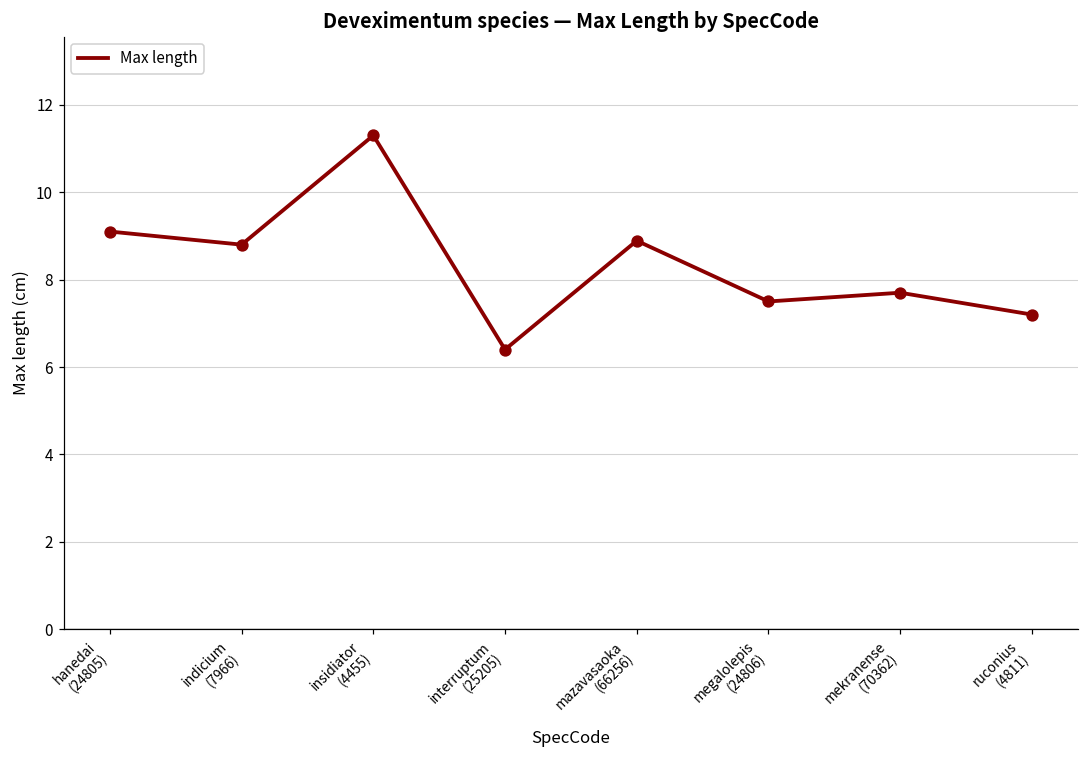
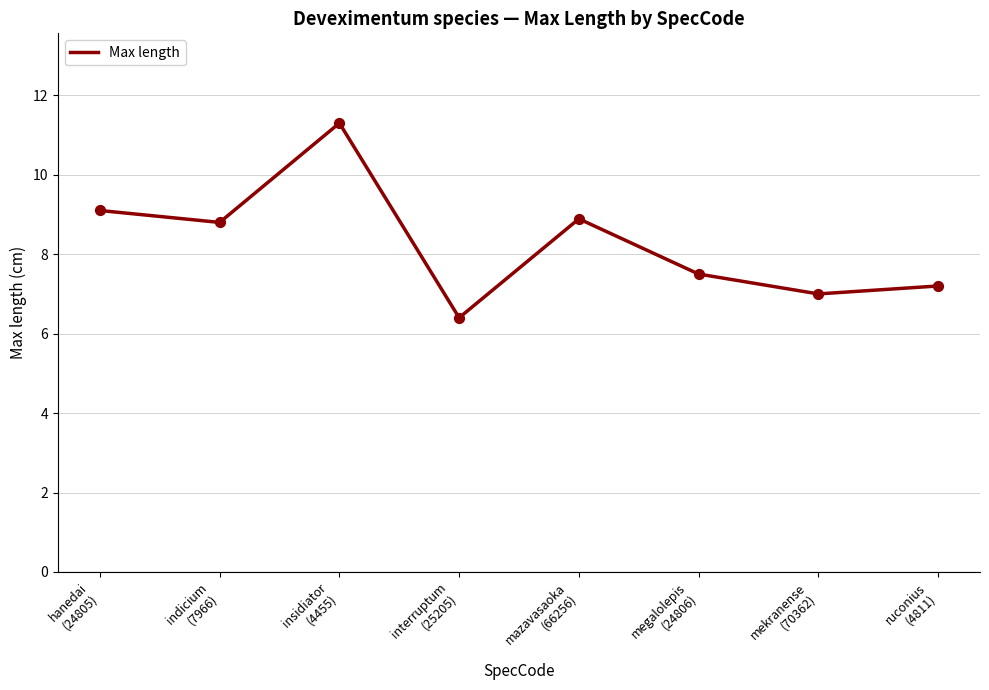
mekranense (70362): 7.7 -> 7.0
